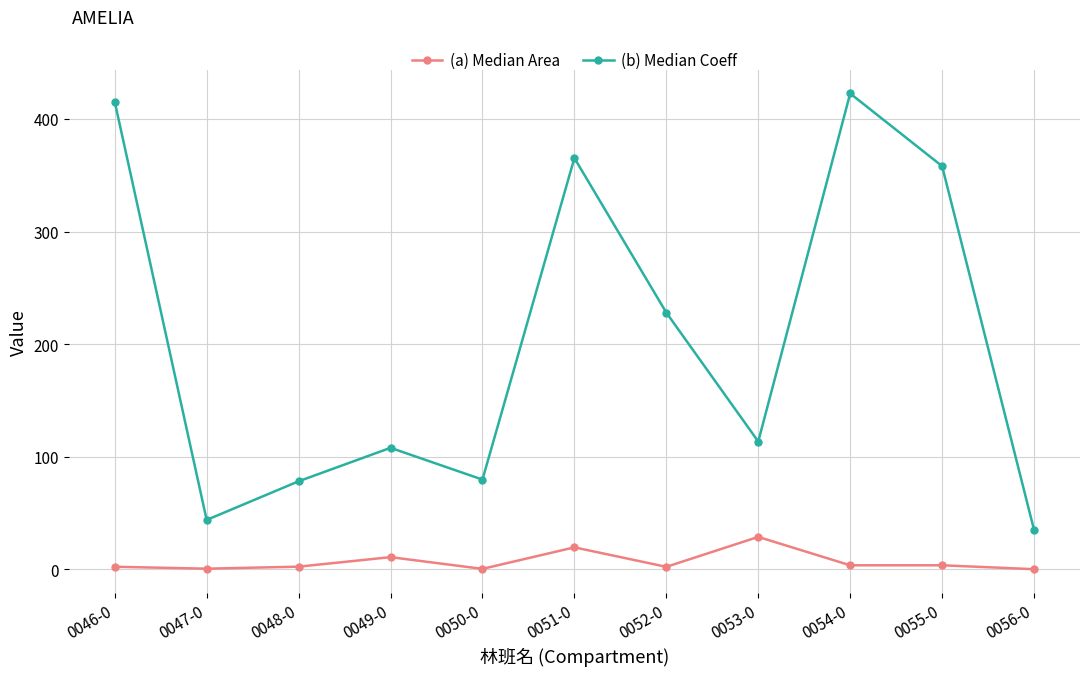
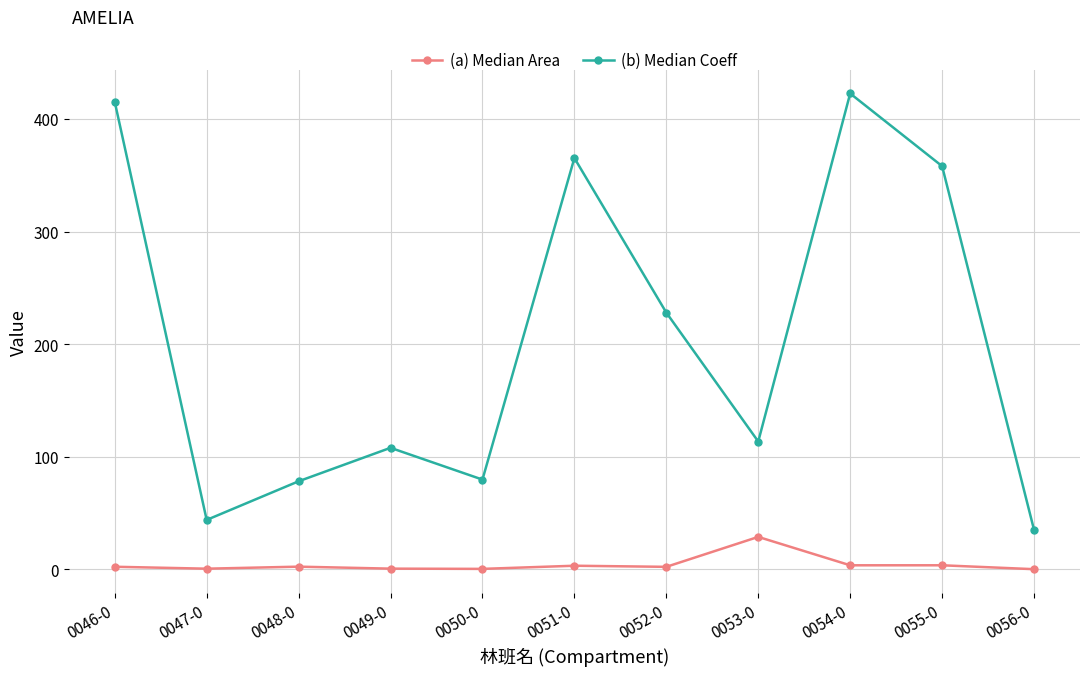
(a) Median Area, 0049-0: 11 -> 1
(a) Median Area, 0051-0: 20 -> 3
